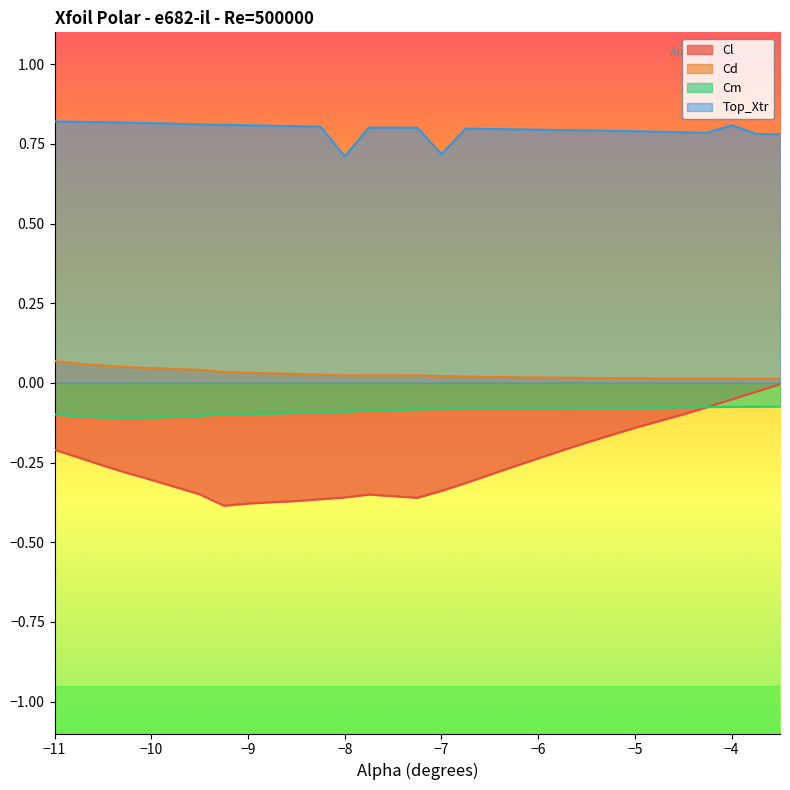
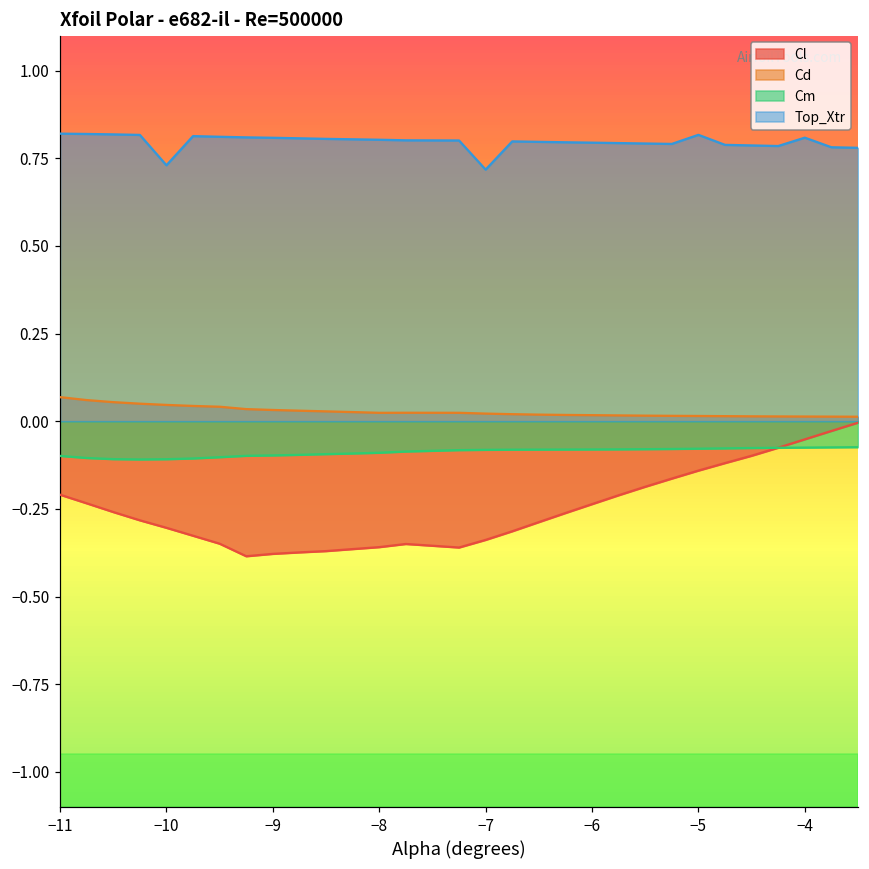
Top_Xtr, −10: 0.82 -> 0.73
Top_Xtr, −8: 0.71 -> 0.80
Top_Xtr, −5: 0.79 -> 0.82
